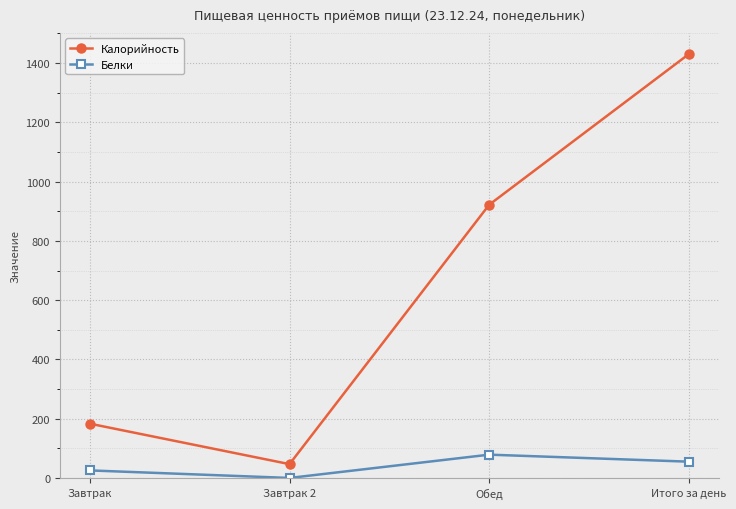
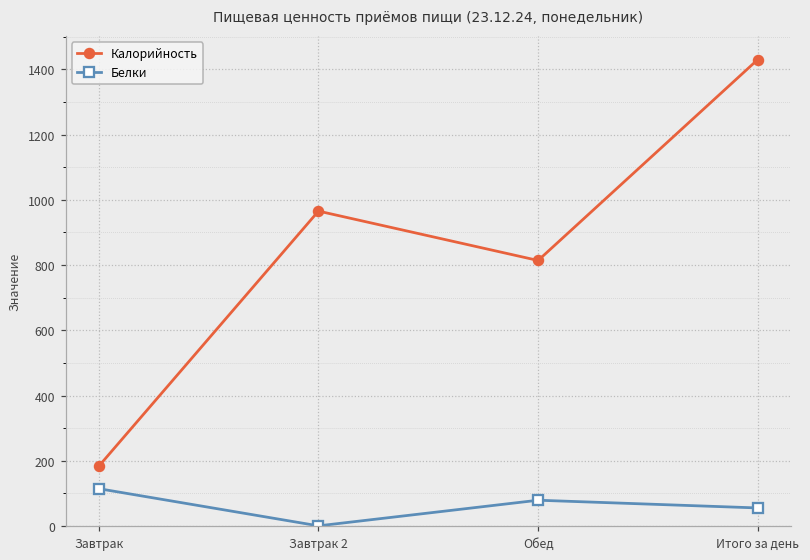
Белки, Завтрак: 30 -> 110
Калорийность, Завтрак 2: 50 -> 970
Калорийность, Обед: 920 -> 810
